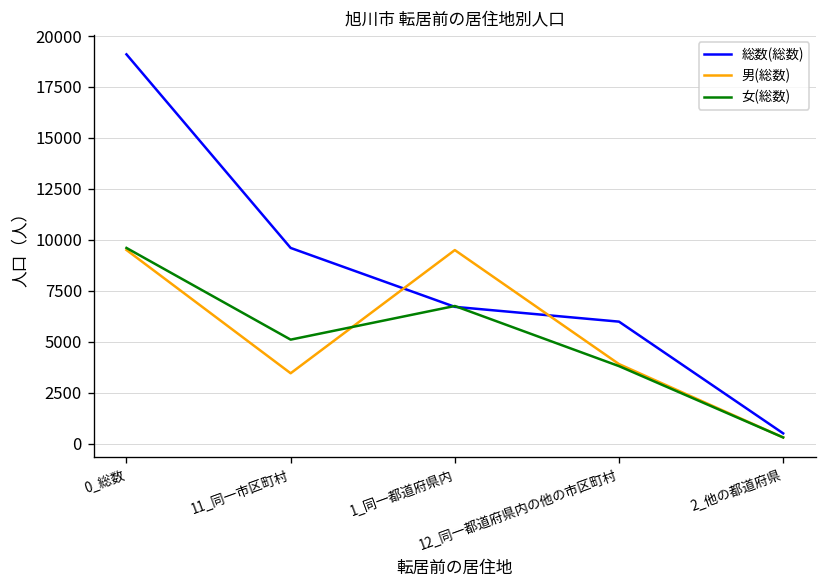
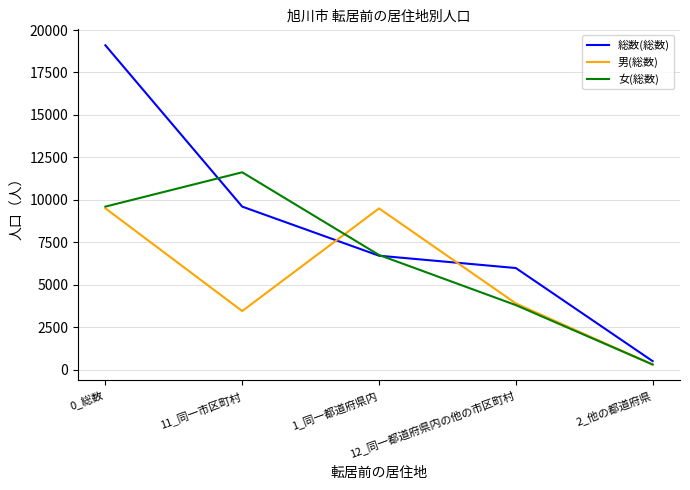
女(総数), 11_同一市区町村: 5100 -> 11600
